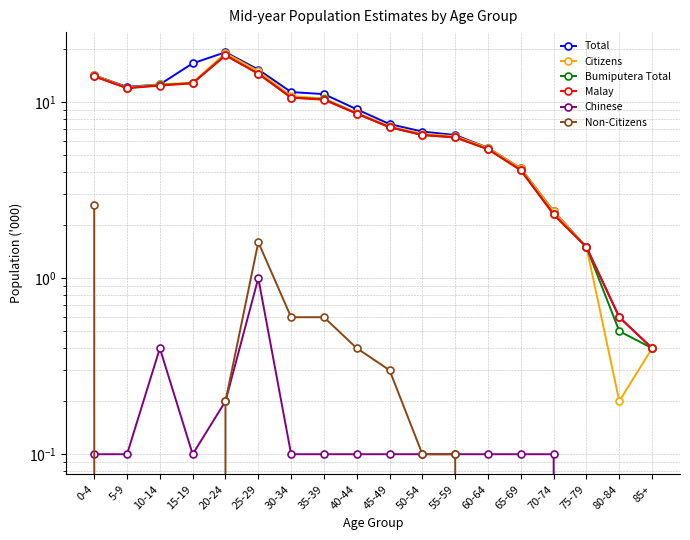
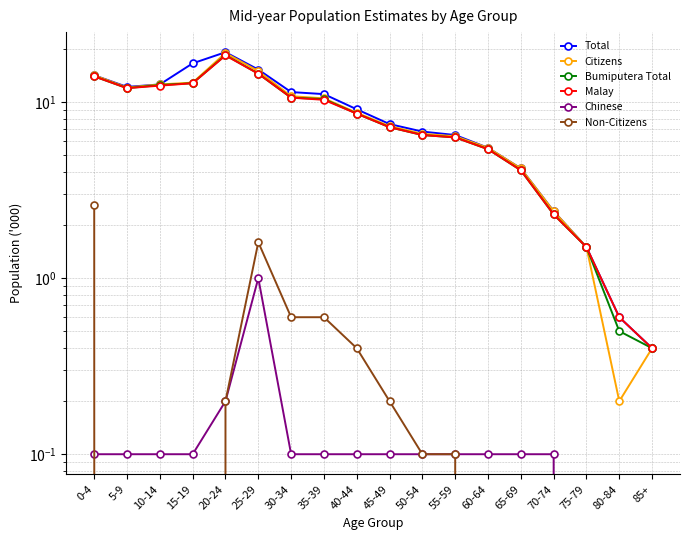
Chinese, 10-14: 0.4 -> 0.1
Non-Citizens, 45-49: 0.3 -> 0.2
